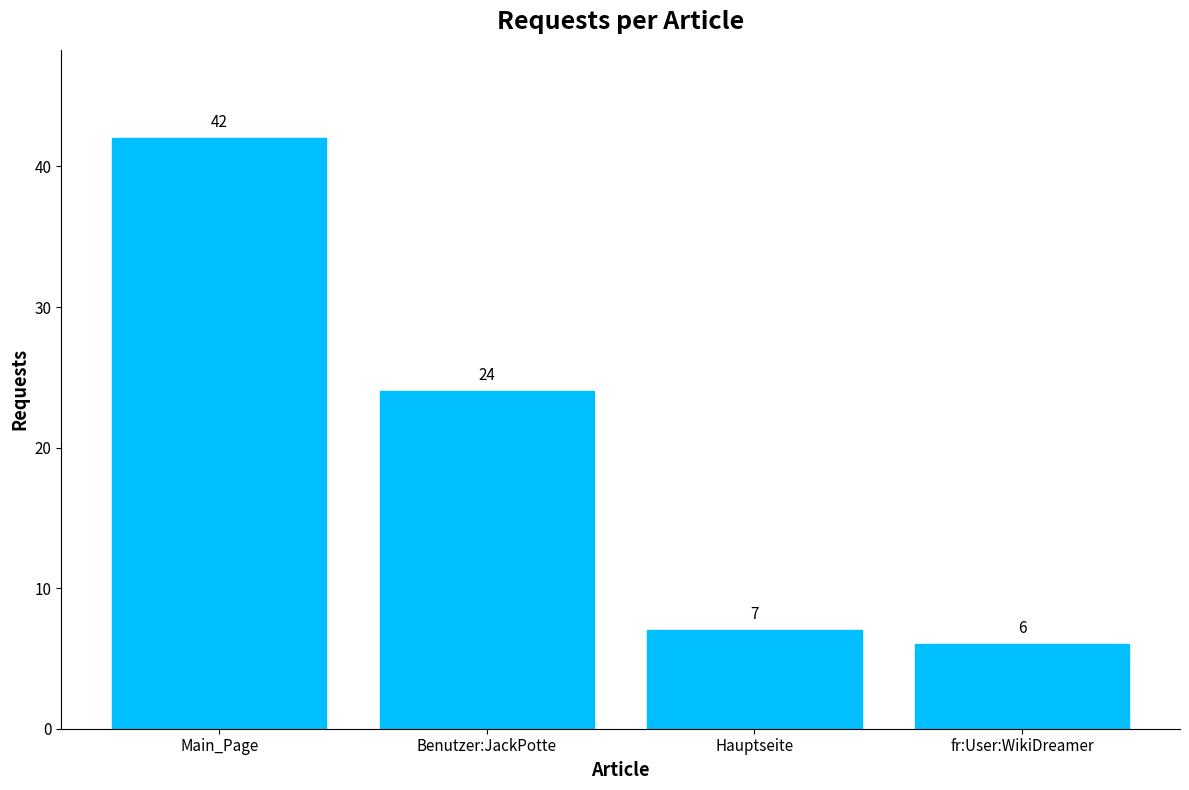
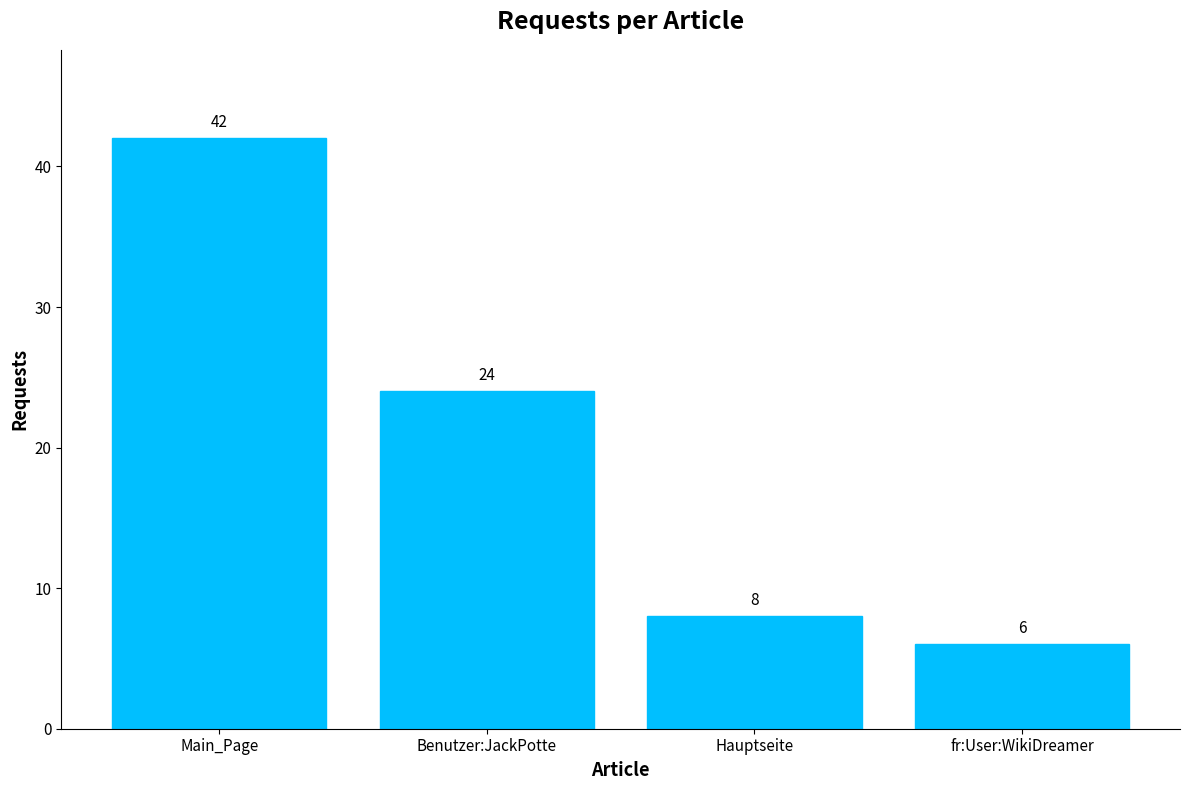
Hauptseite: 7 -> 8
